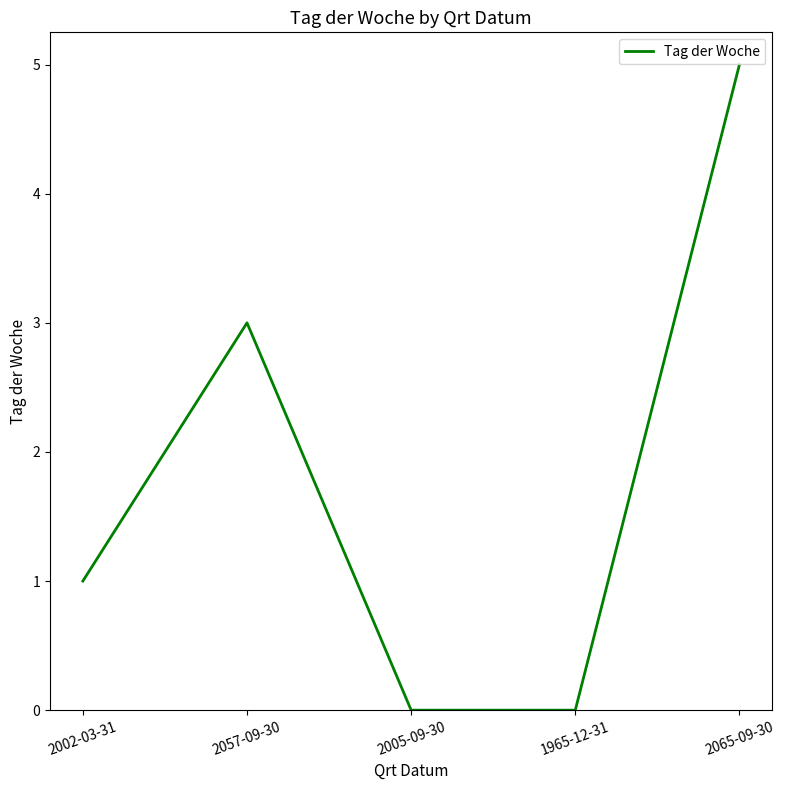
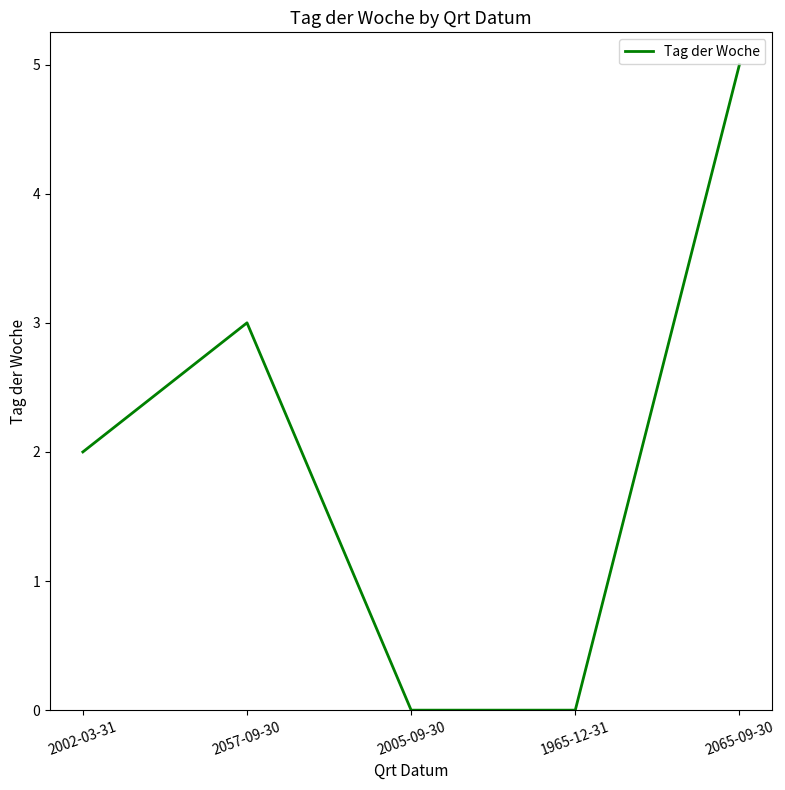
2002-03-31: 1 -> 2
